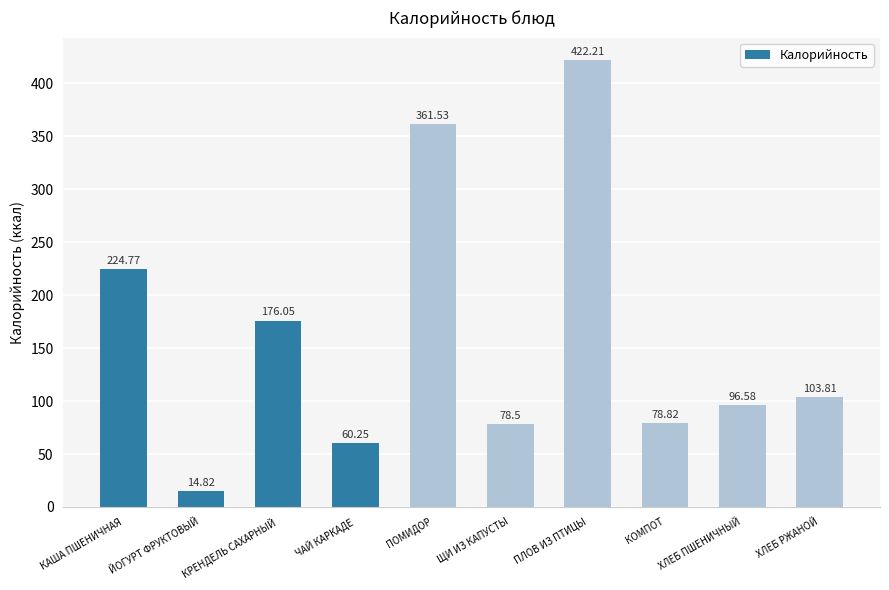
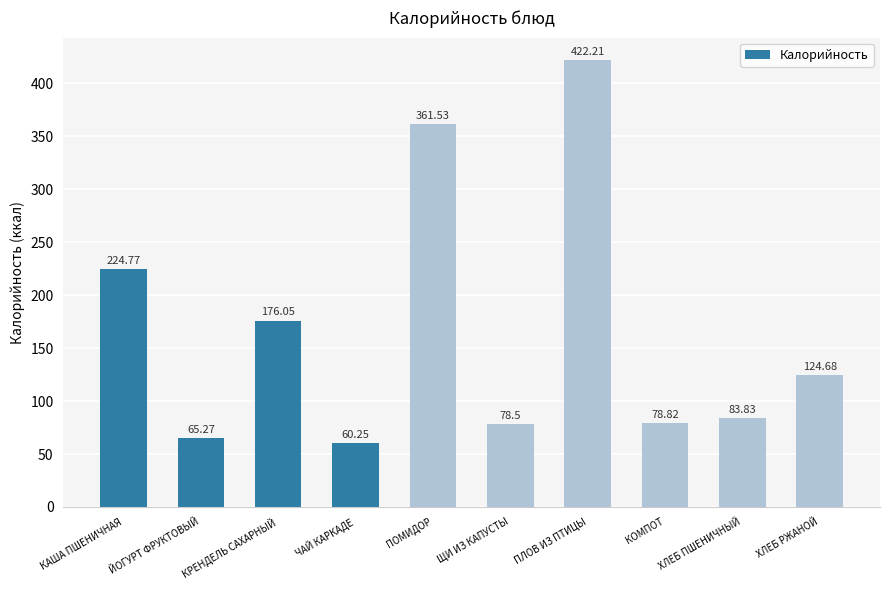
ЙОГУРТ ФРУКТОВЫЙ: 14.82 -> 65.27
ХЛЕБ ПШЕНИЧНЫЙ: 96.58 -> 83.83
ХЛЕБ РЖАНОЙ: 103.81 -> 124.68
